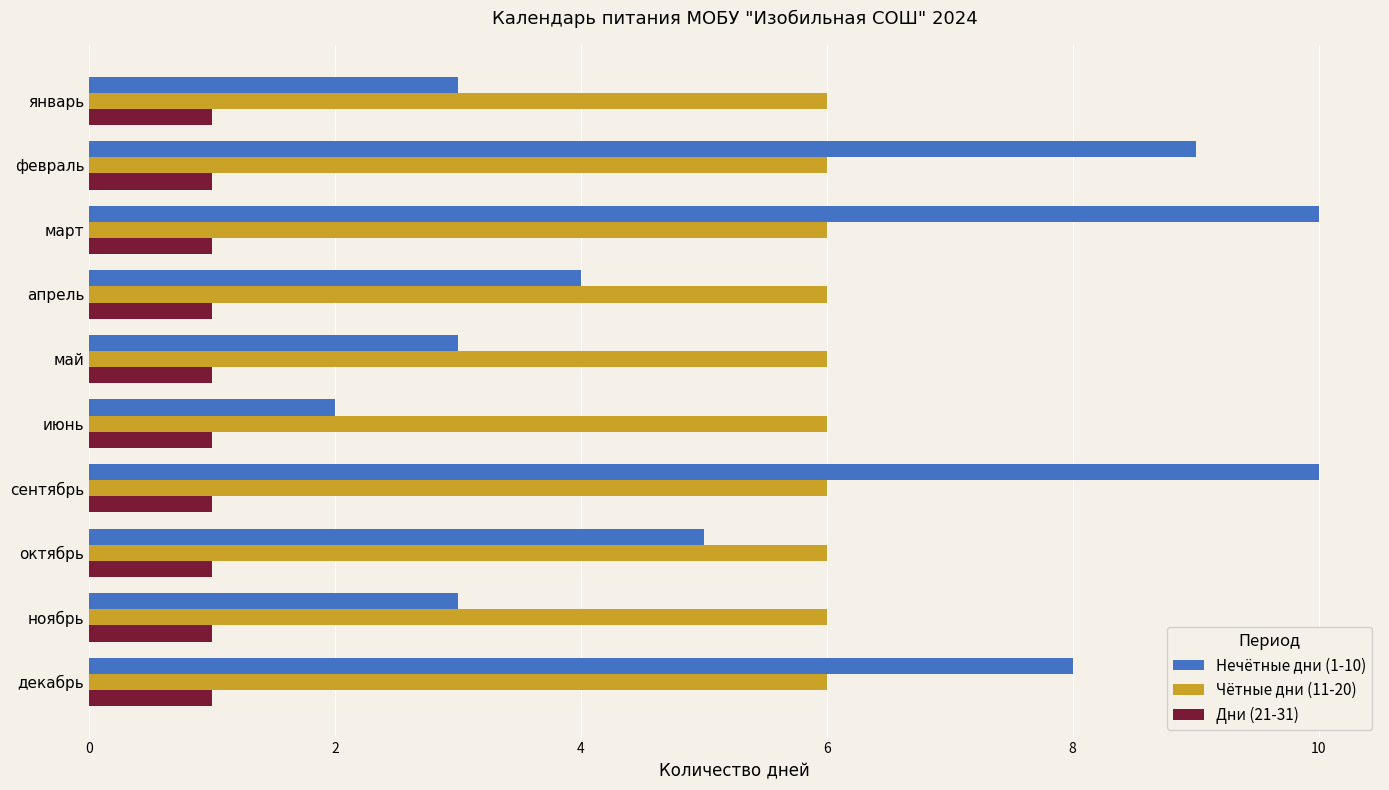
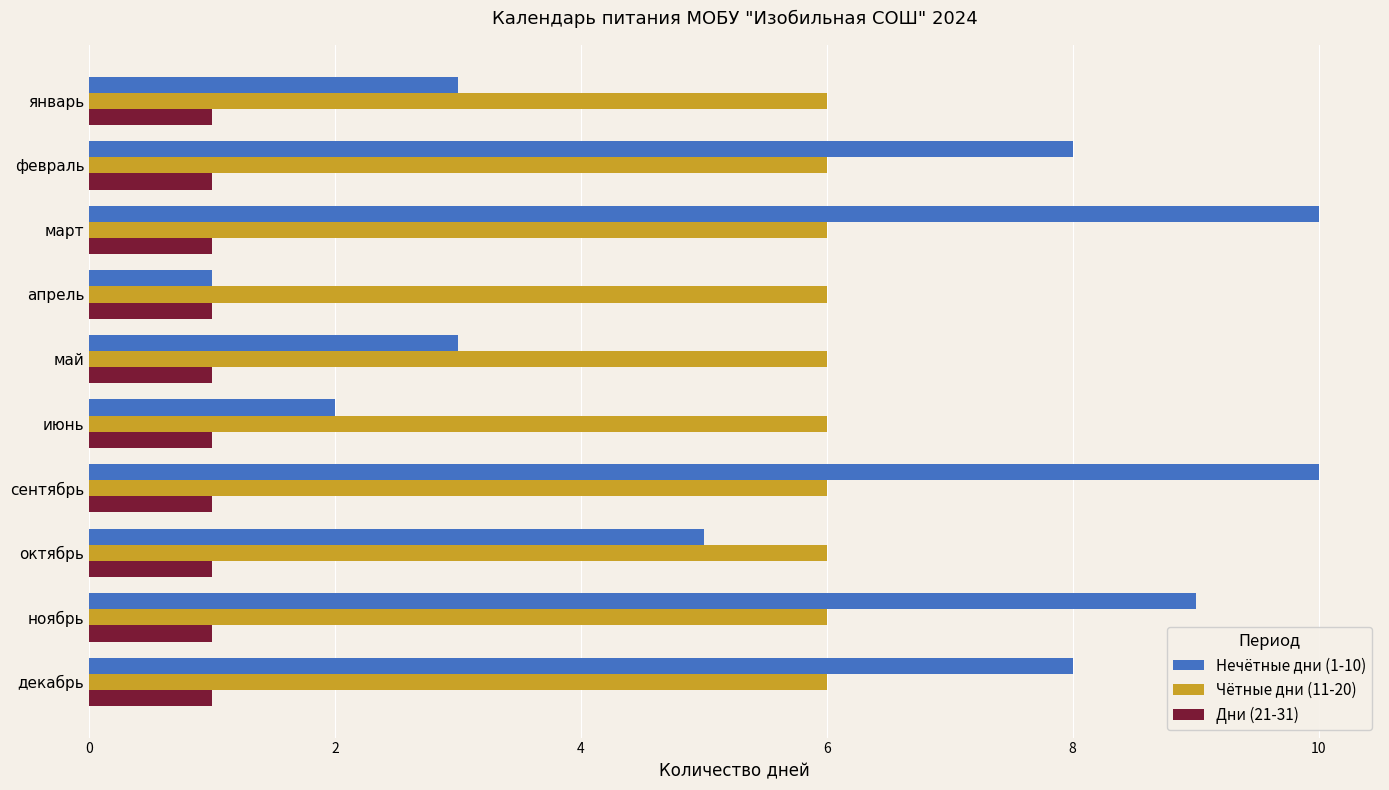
Нечётные дни (1-10), февраль: 9 -> 8
Нечётные дни (1-10), апрель: 4 -> 1
Нечётные дни (1-10), ноябрь: 3 -> 9
